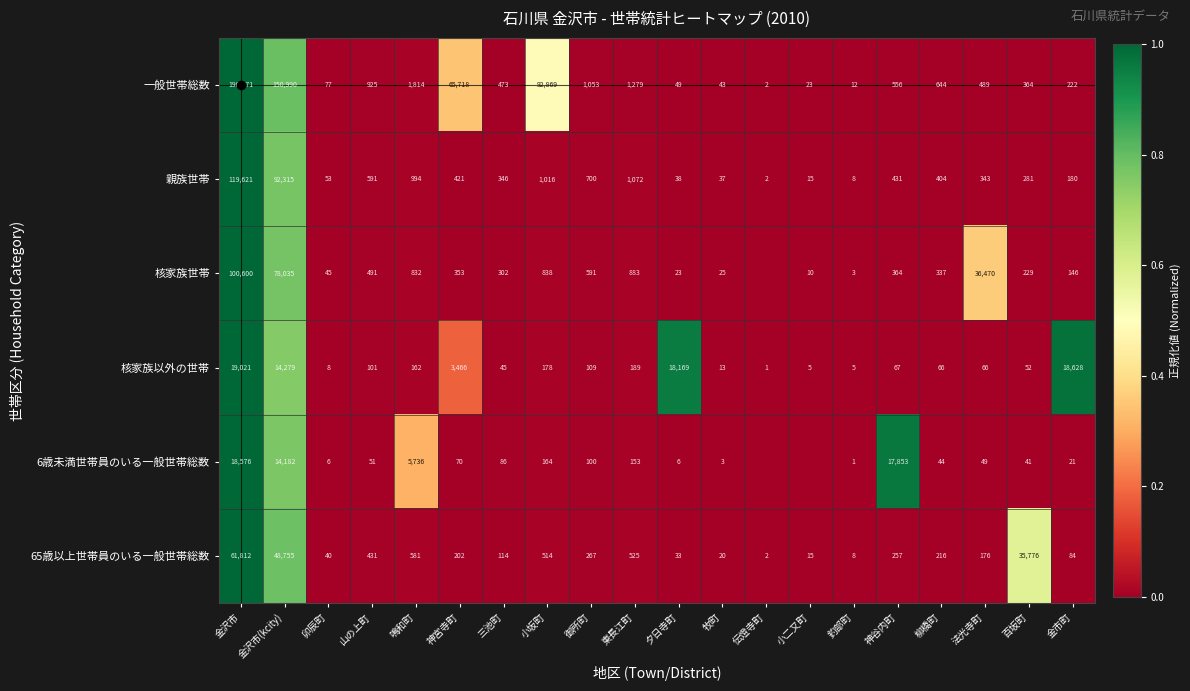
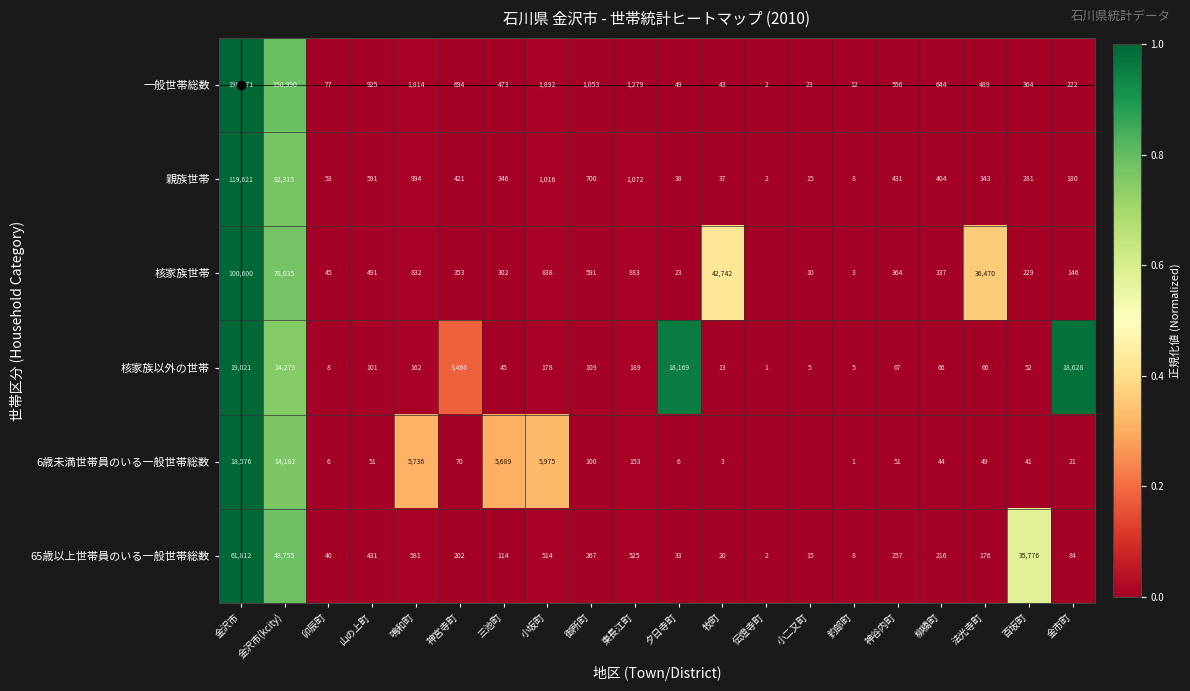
一般世帯総数, 神宮寺町: 65,718 -> 694
一般世帯総数, 小坂町: 92,869 -> 1,892
核家族世帯, 牧町: 25 -> 42,742
6歳未満世帯員のいる一般世帯総数, 三池町: 86 -> 5,689
6歳未満世帯員のいる一般世帯総数, 小坂町: 164 -> 5,975
6歳未満世帯員のいる一般世帯総数, 神谷内町: 17,853 -> 51
